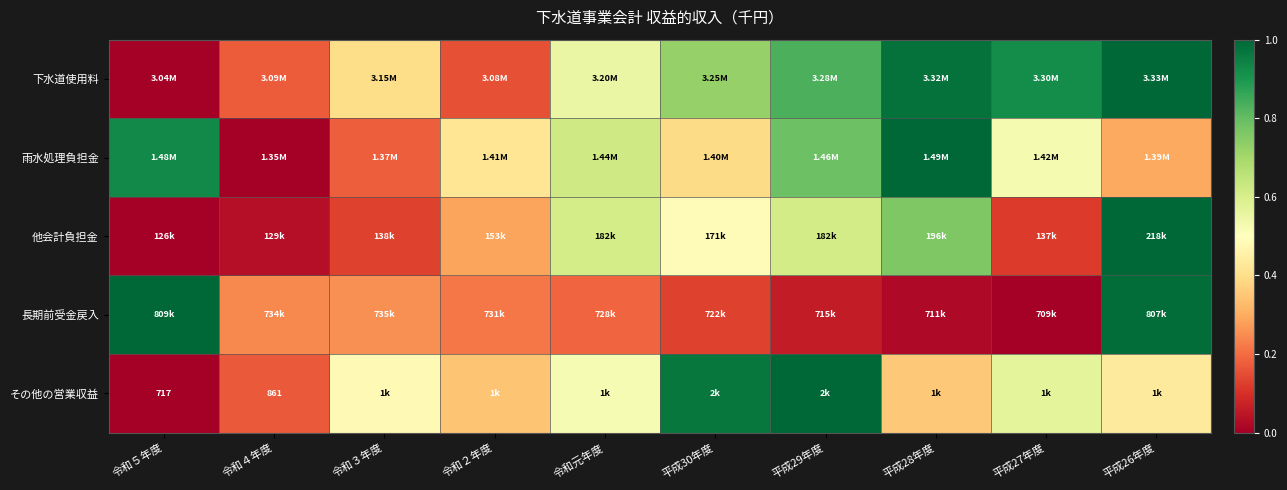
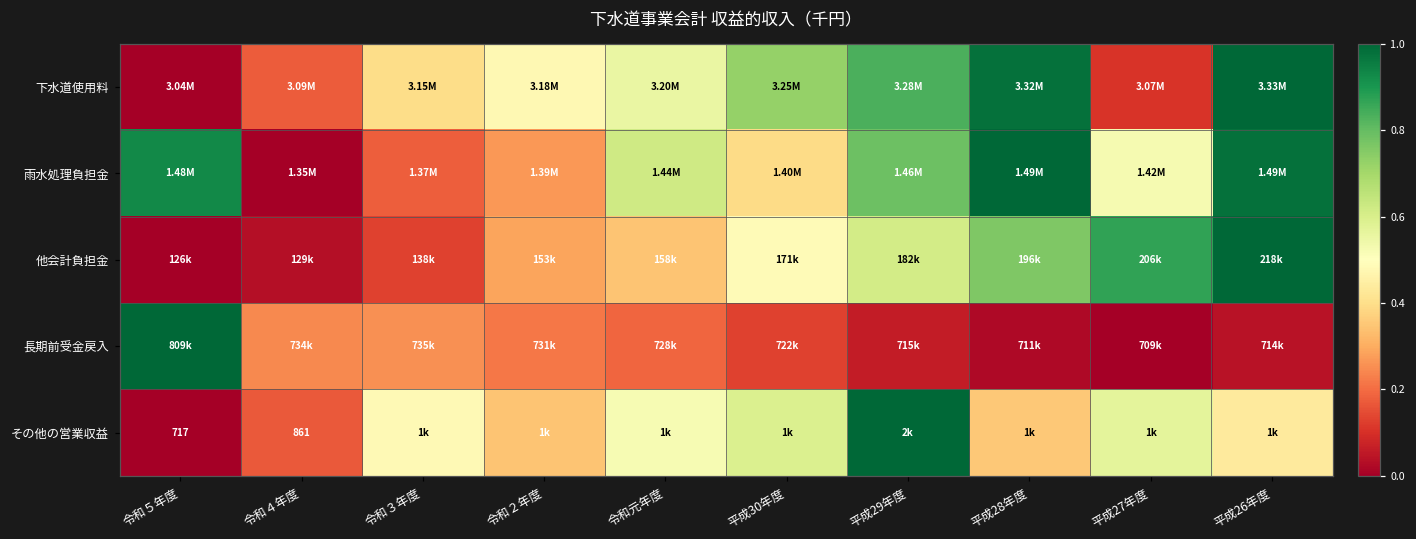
下水道使用料, 令和２年度: 3.08M -> 3.18M
下水道使用料, 平成27年度: 3.30M -> 3.07M
雨水処理負担金, 令和２年度: 1.41M -> 1.39M
雨水処理負担金, 平成26年度: 1.39M -> 1.49M
他会計負担金, 令和元年度: 182k -> 158k
他会計負担金, 平成27年度: 137k -> 206k
長期前受金戻入, 平成26年度: 807k -> 714k
その他の営業収益, 平成30年度: 2k -> 1k
